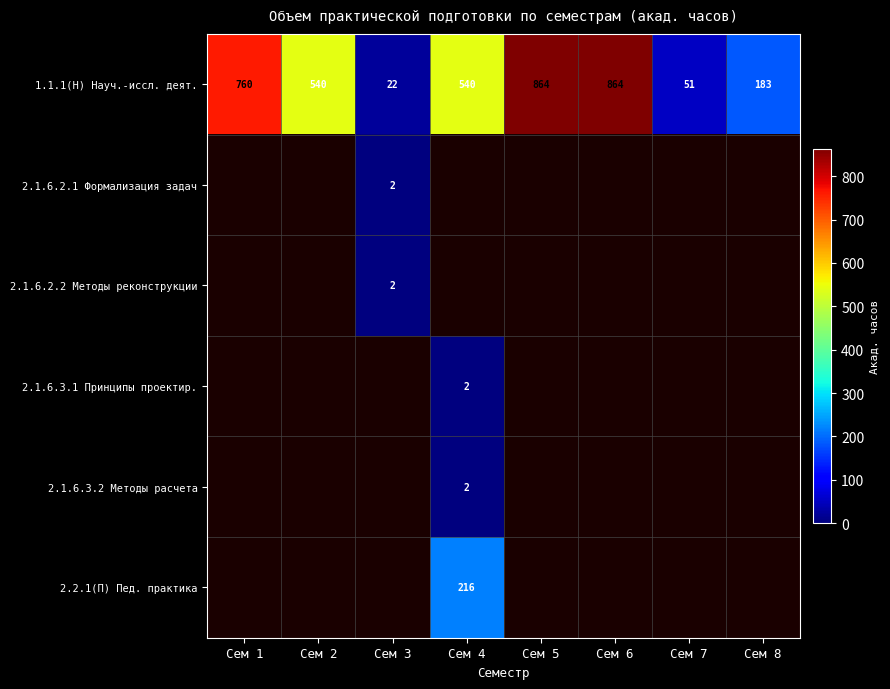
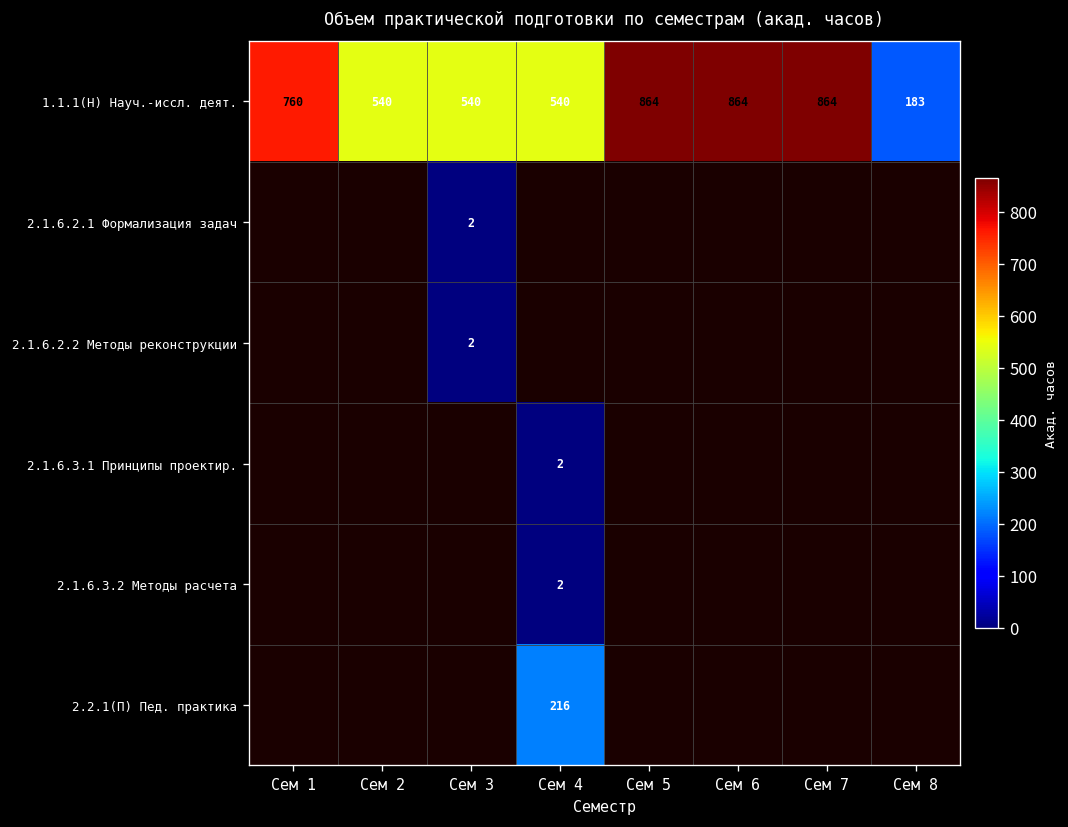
1.1.1(H) Науч.-иссл. деят., Сем 3: 22 -> 540
1.1.1(H) Науч.-иссл. деят., Сем 7: 51 -> 864
